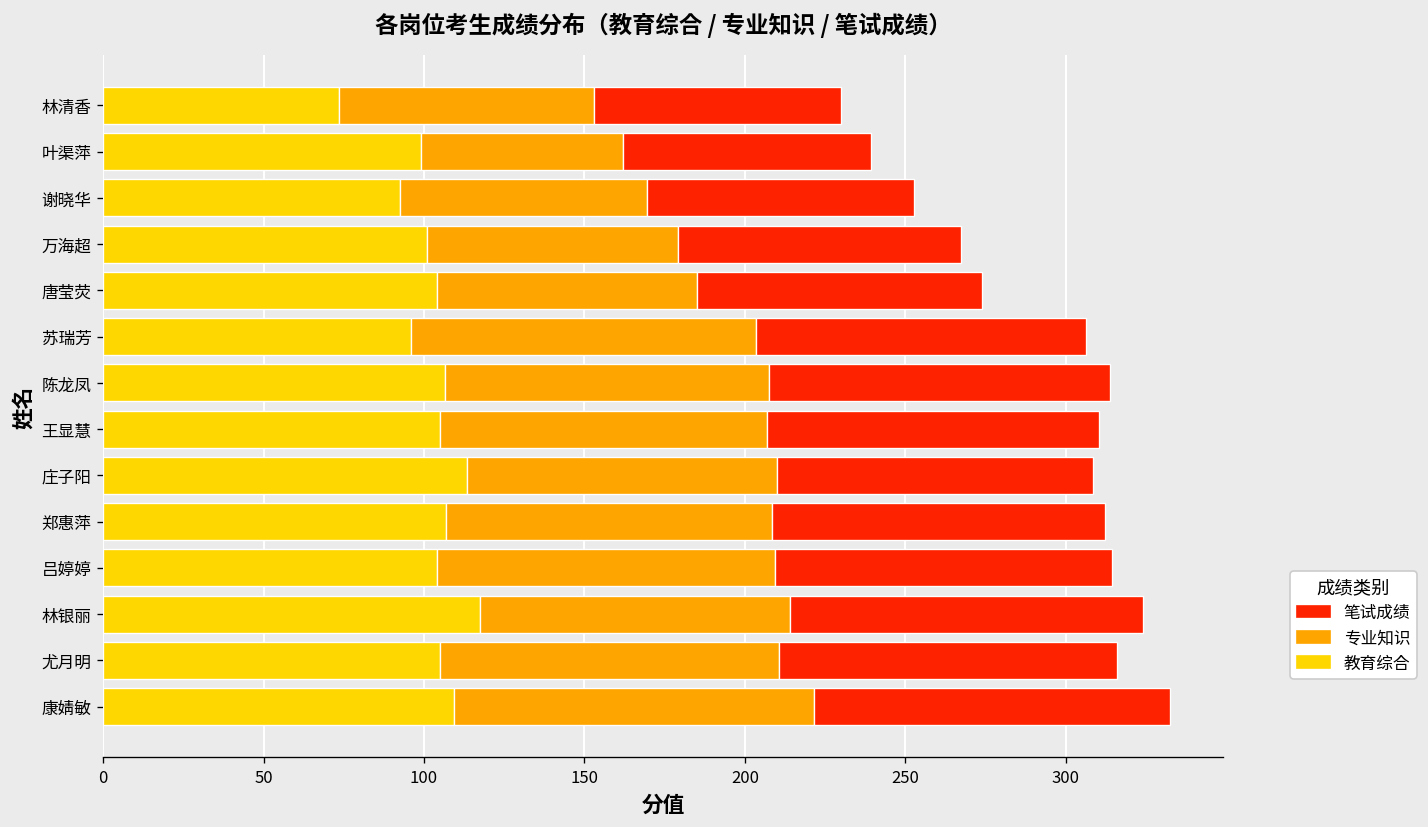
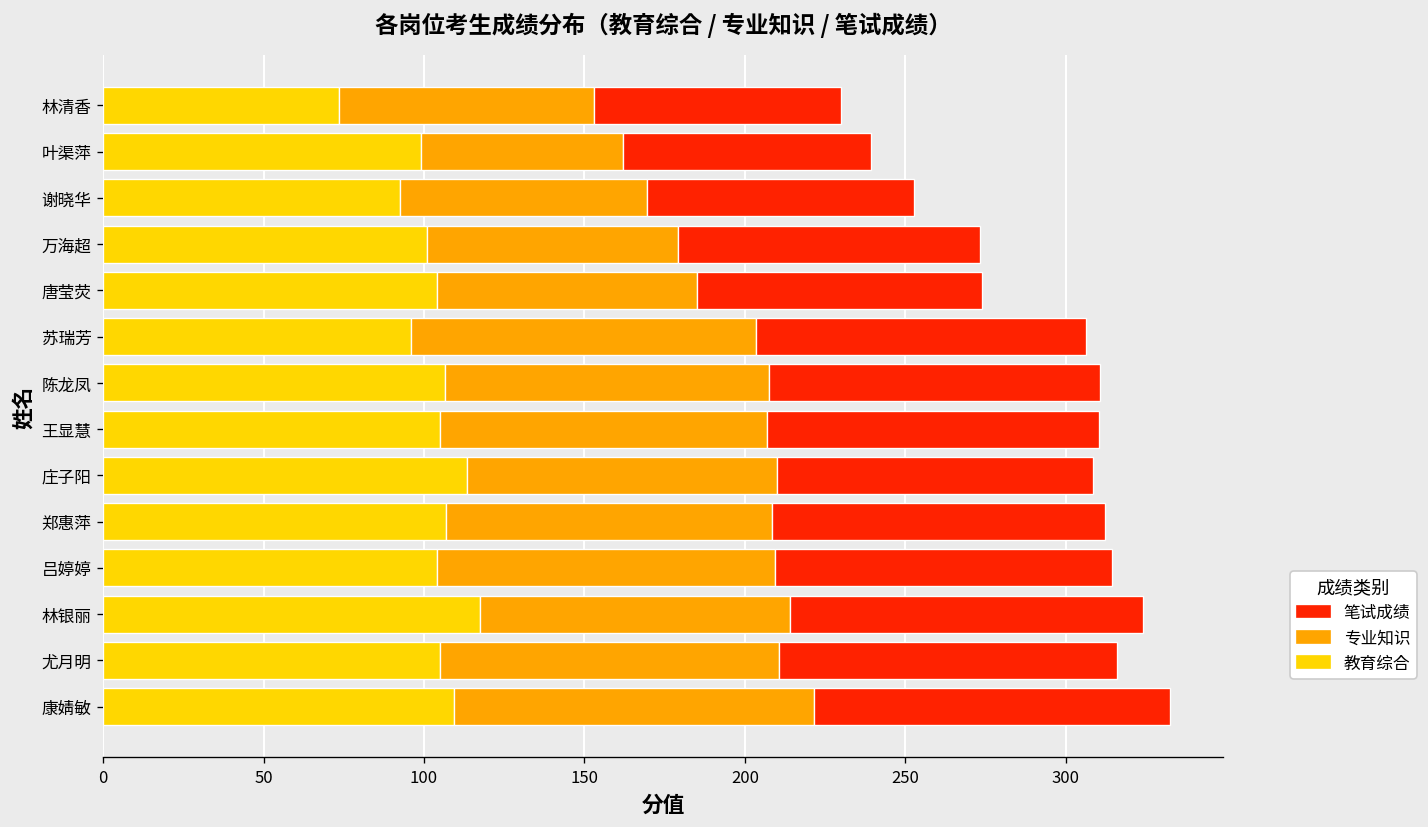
笔试成绩, 万海超: 88 -> 94
笔试成绩, 陈龙凤: 106 -> 103
